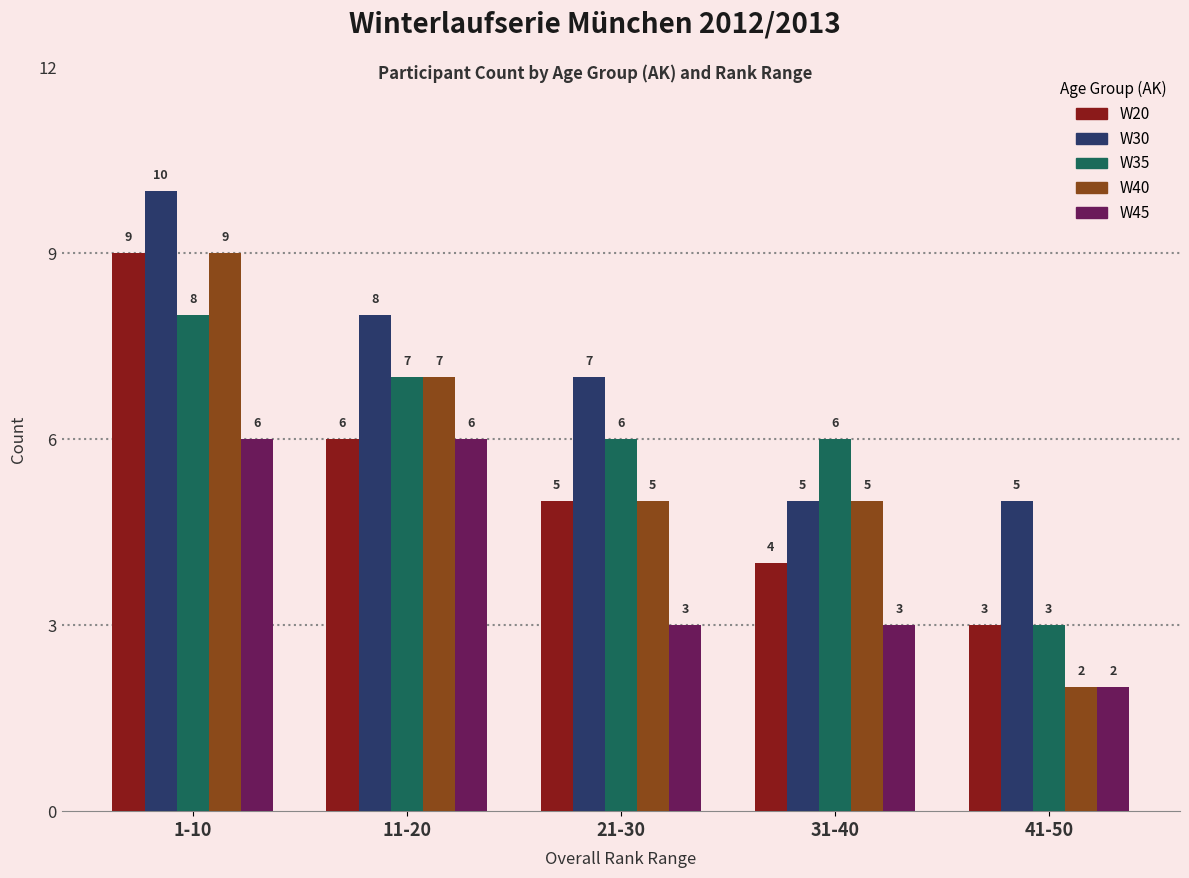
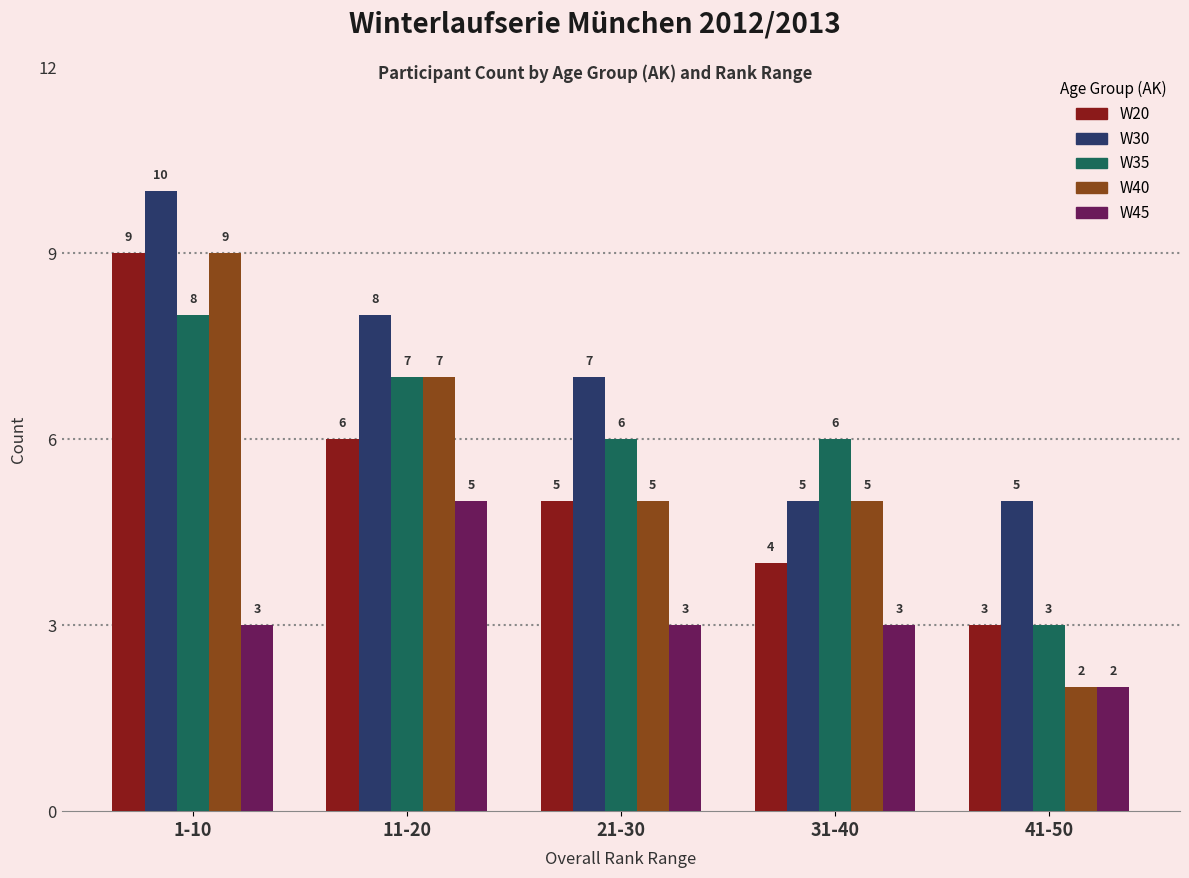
W45, 1-10: 6 -> 3
W45, 11-20: 6 -> 5
